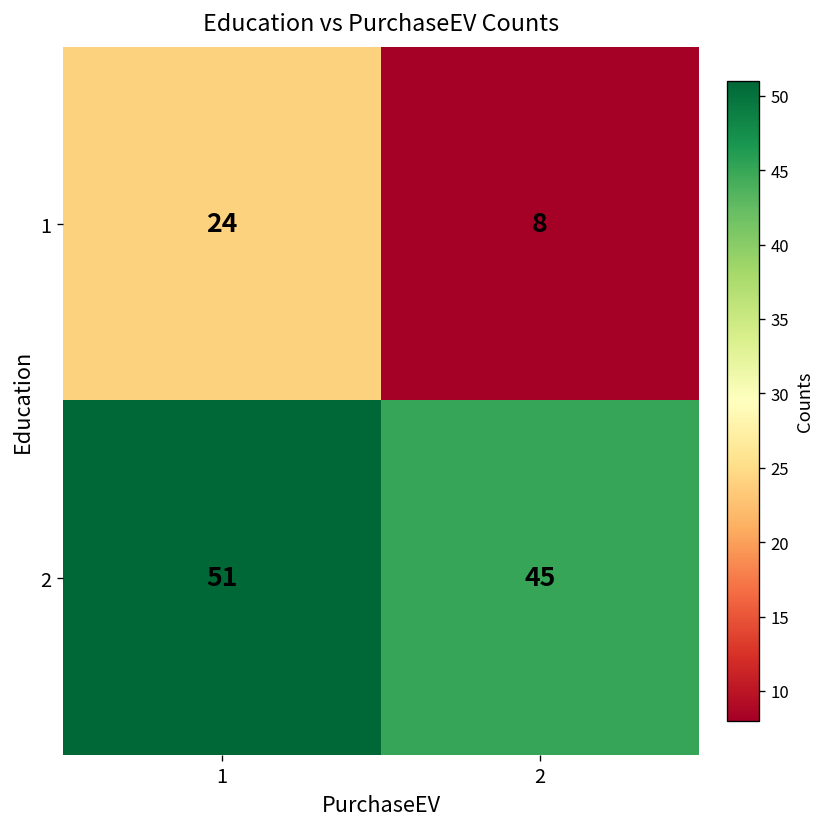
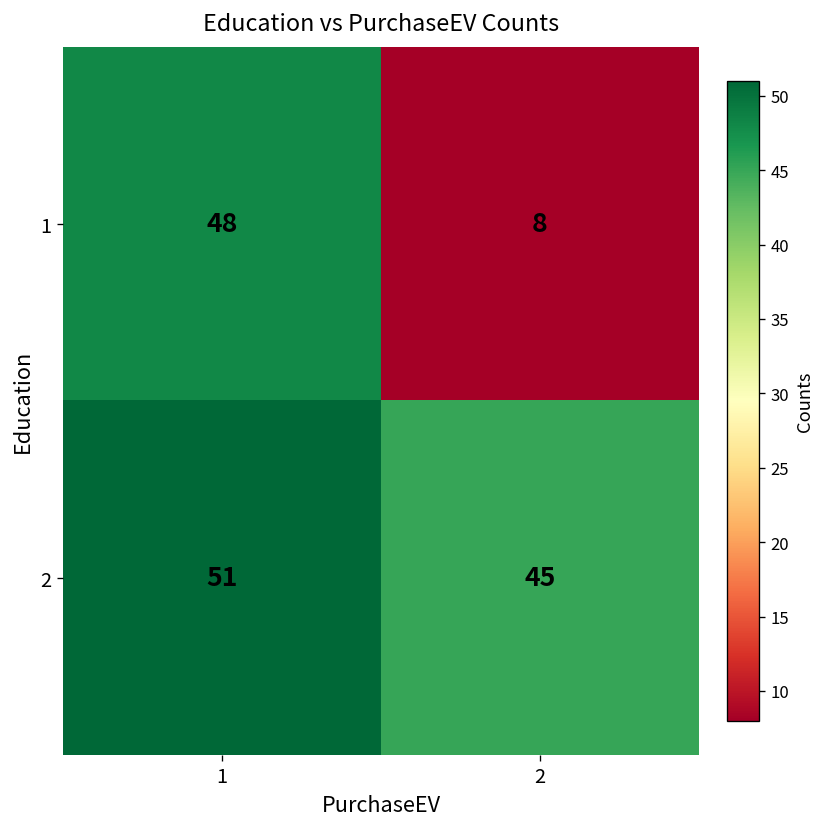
1, 1: 24 -> 48
